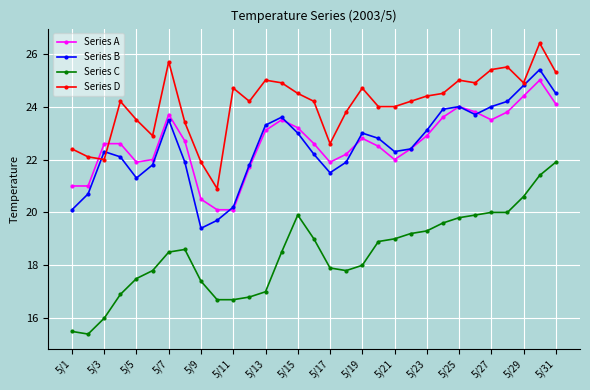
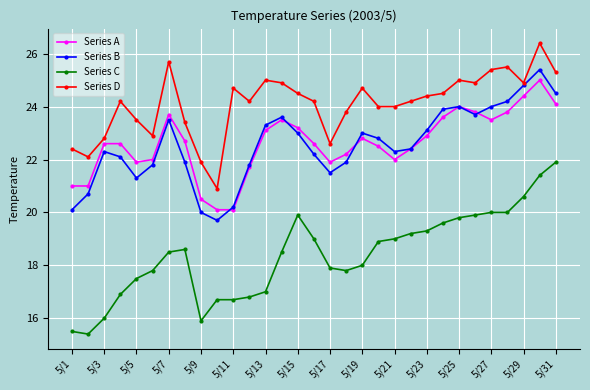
Series D, 5/3: 22.0 -> 22.8
Series B, 5/9: 19.4 -> 20.0
Series C, 5/9: 17.4 -> 15.9
